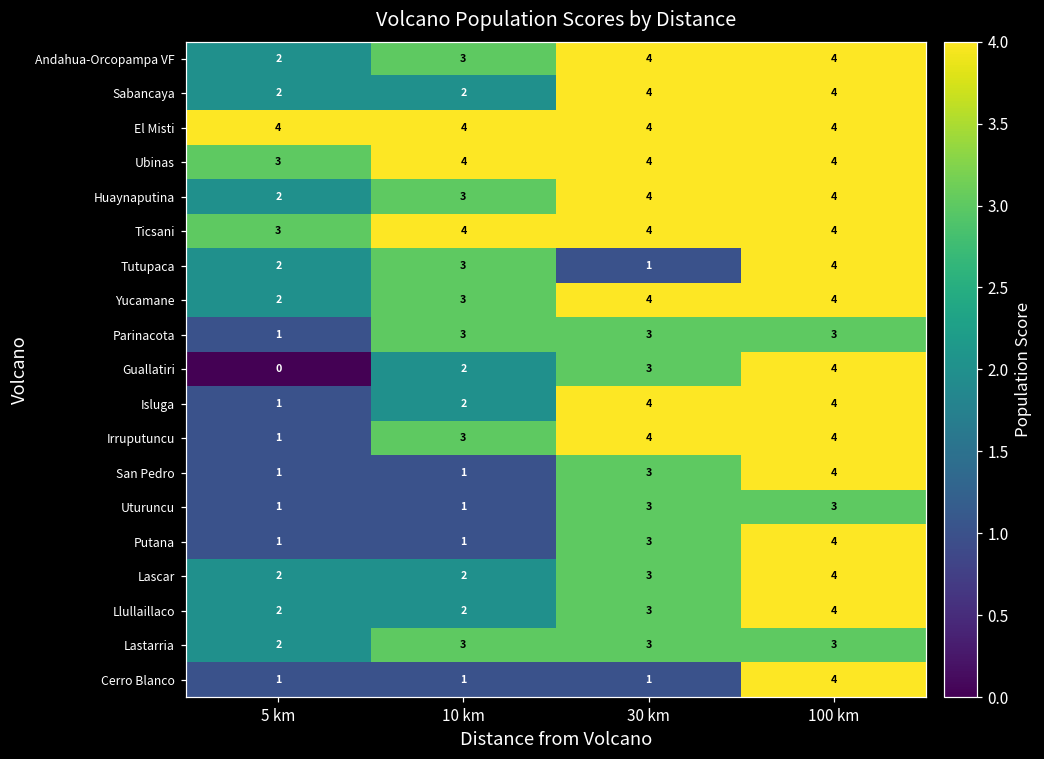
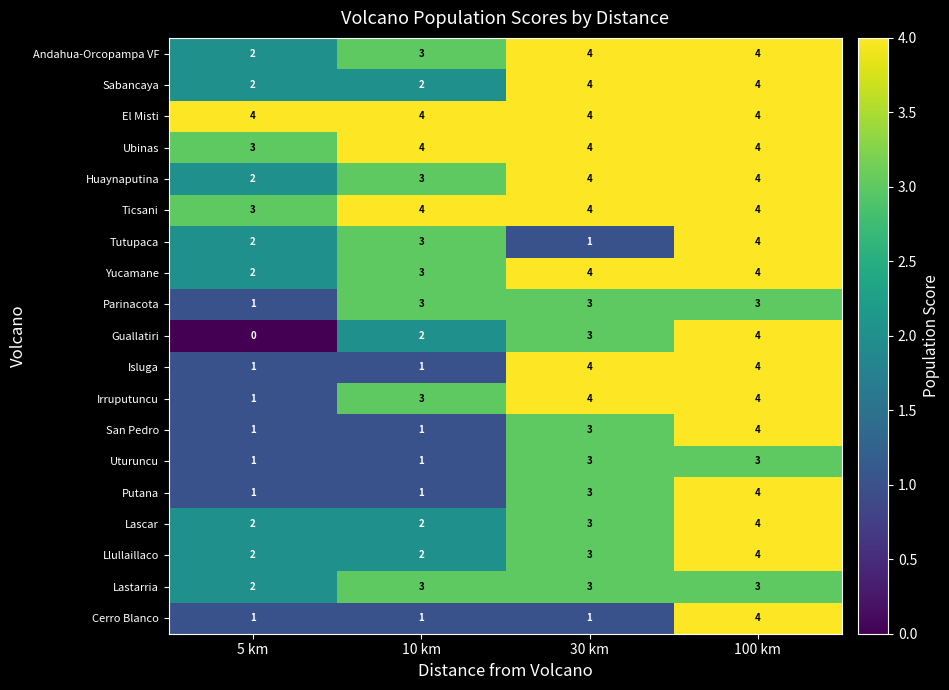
Isluga, 10 km: 2 -> 1
